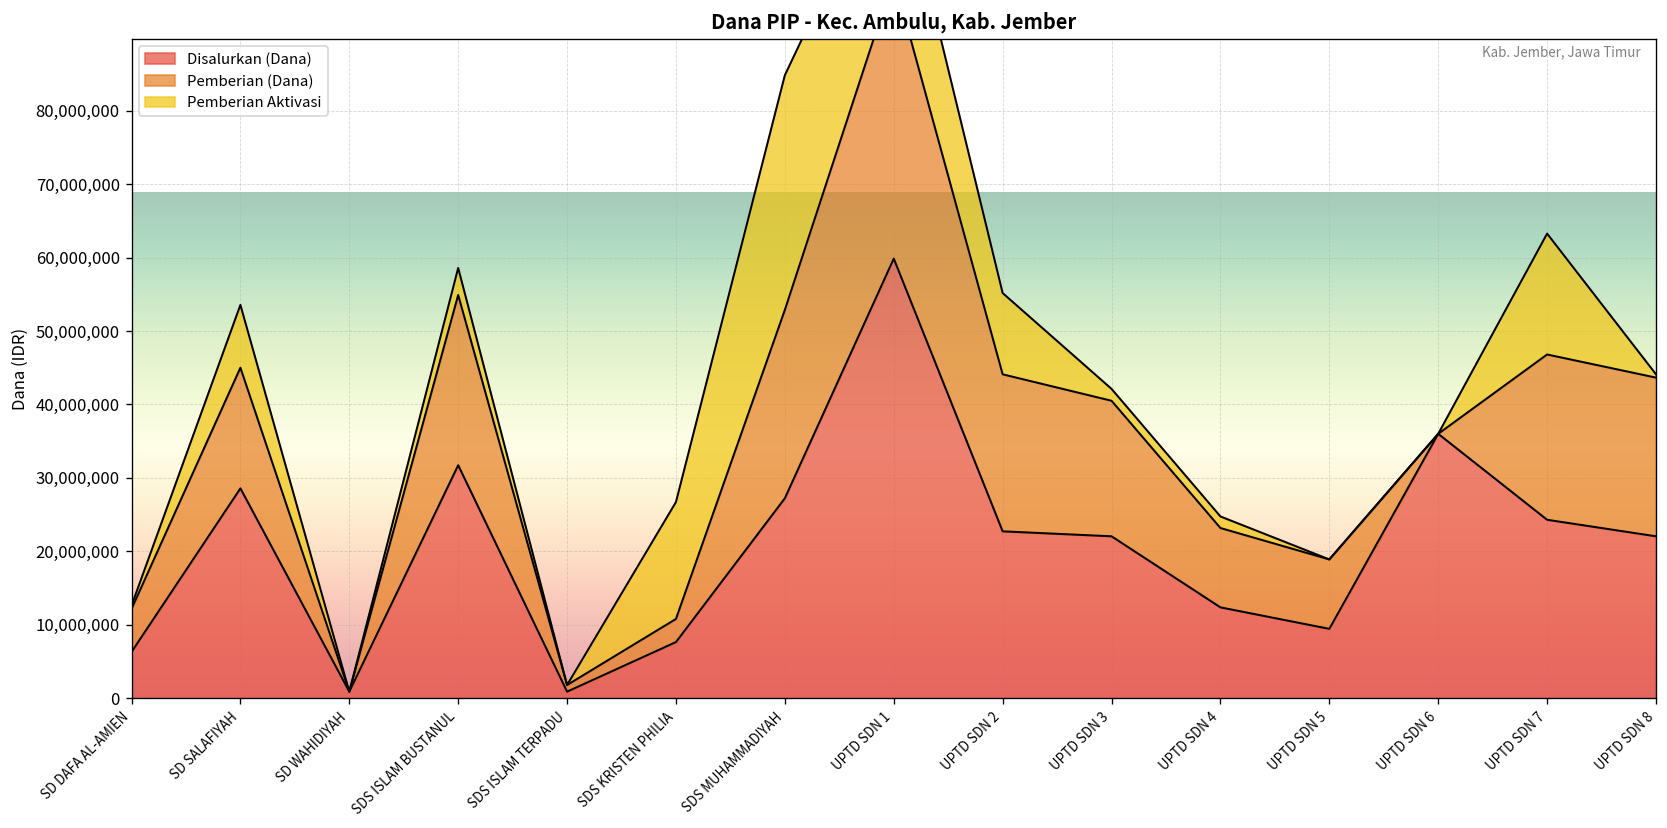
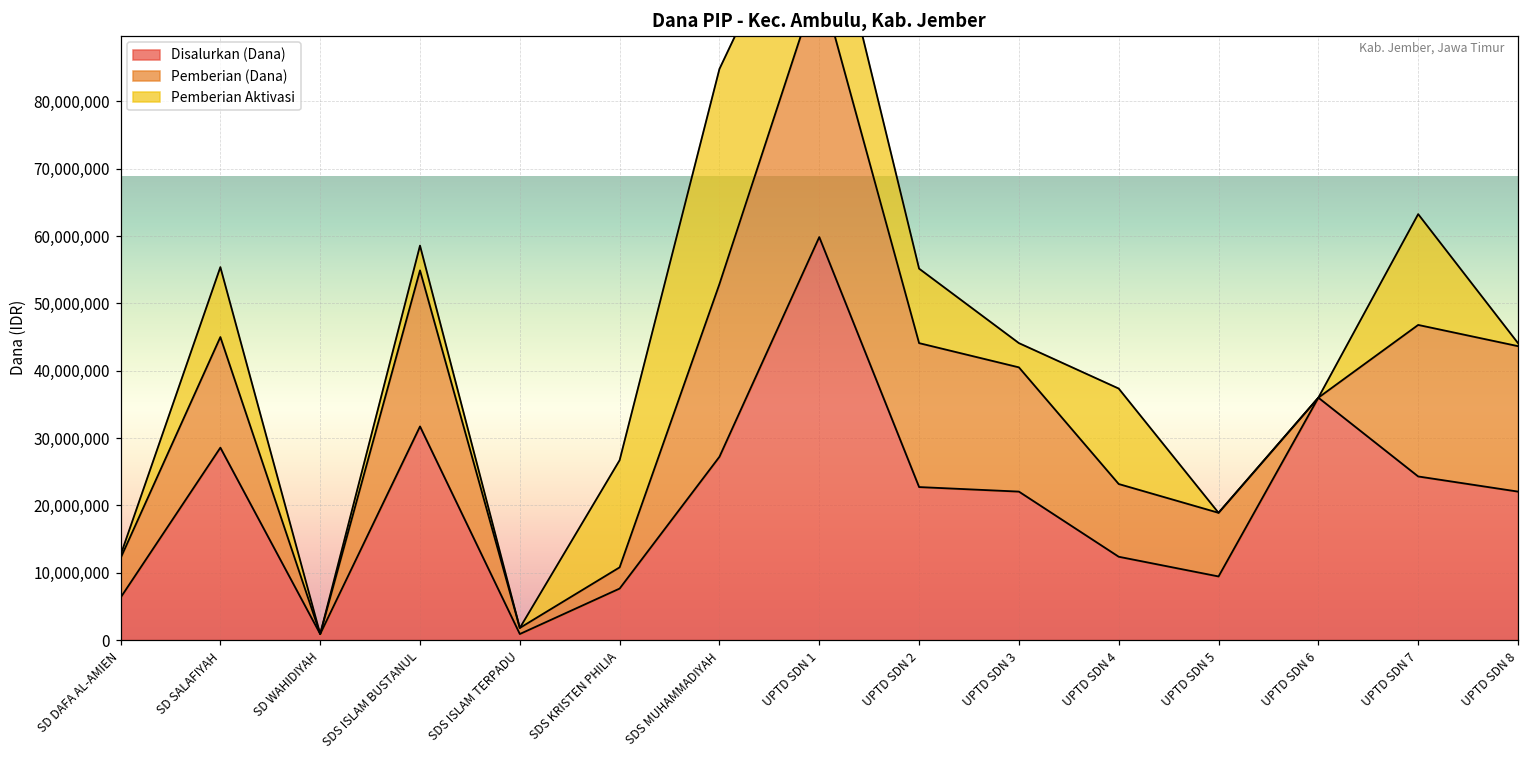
Pemberian Aktivasi, SD SALAFIYAH: 9,000,000 -> 10,000,000
Pemberian Aktivasi, UPTD SDN 3: 2,000,000 -> 4,000,000
Pemberian Aktivasi, UPTD SDN 4: 2,000,000 -> 14,000,000
